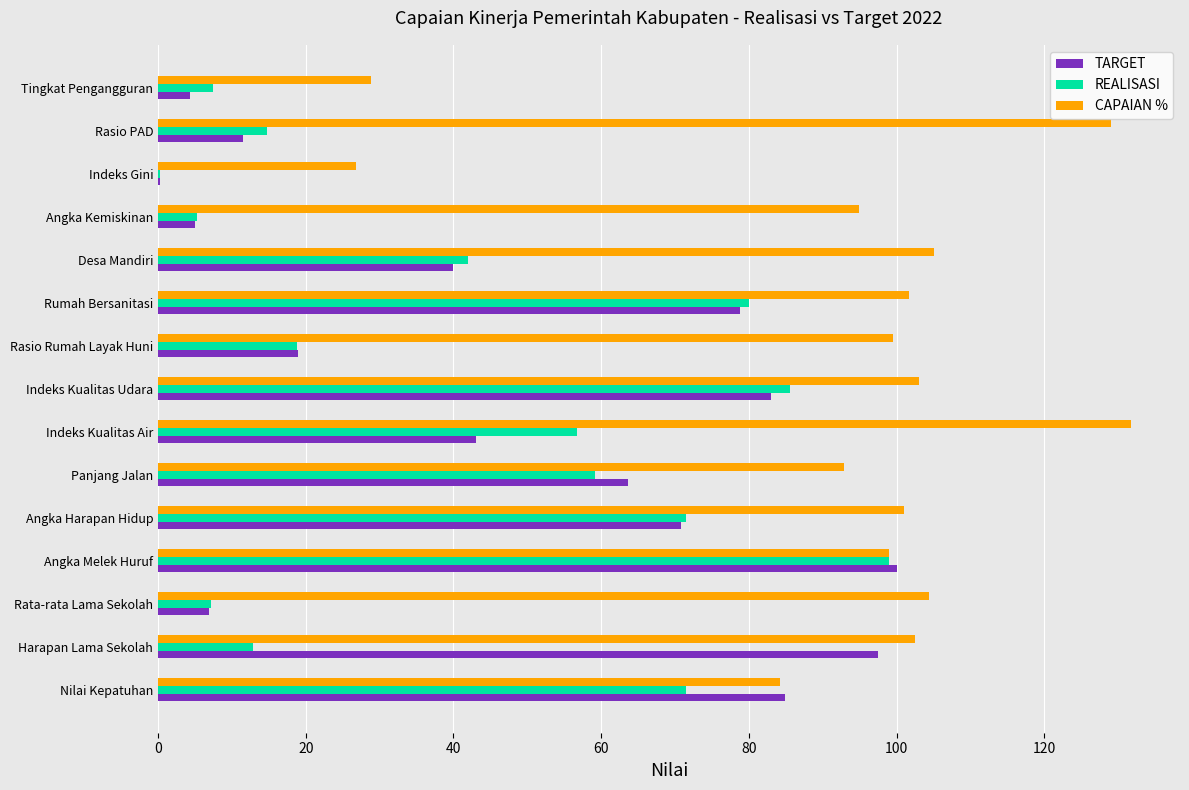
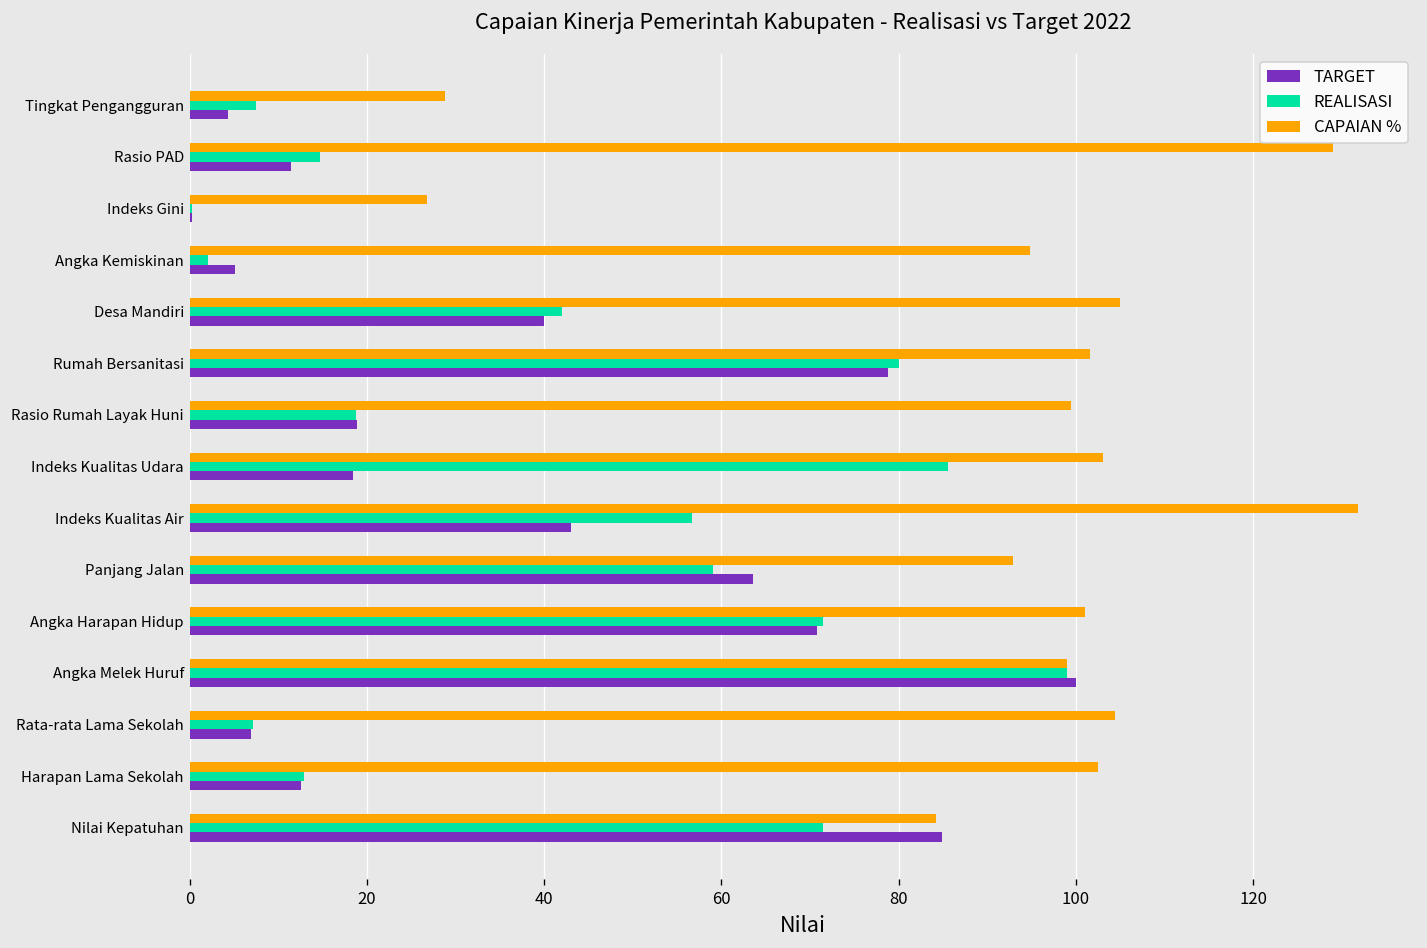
REALISASI, Angka Kemiskinan: 5 -> 2
TARGET, Indeks Kualitas Udara: 83 -> 18
TARGET, Harapan Lama Sekolah: 98 -> 13
